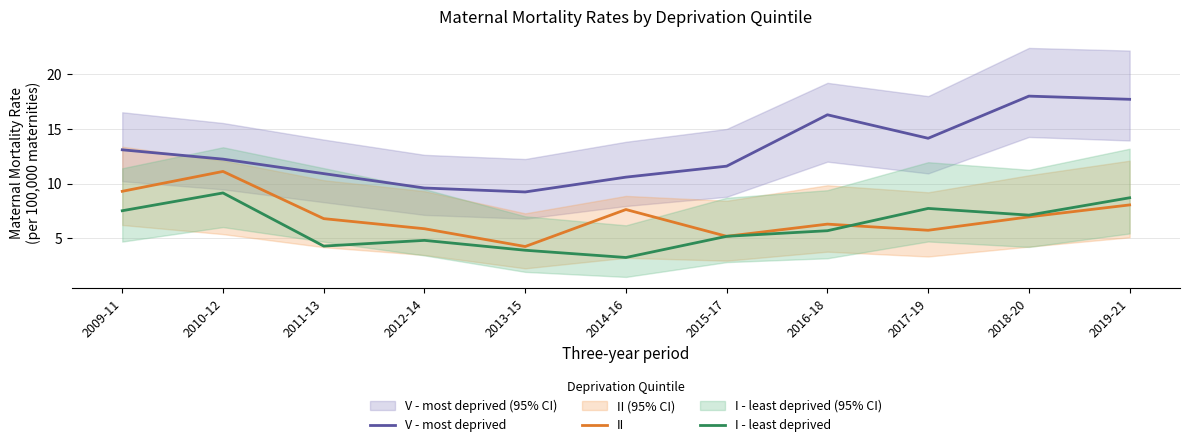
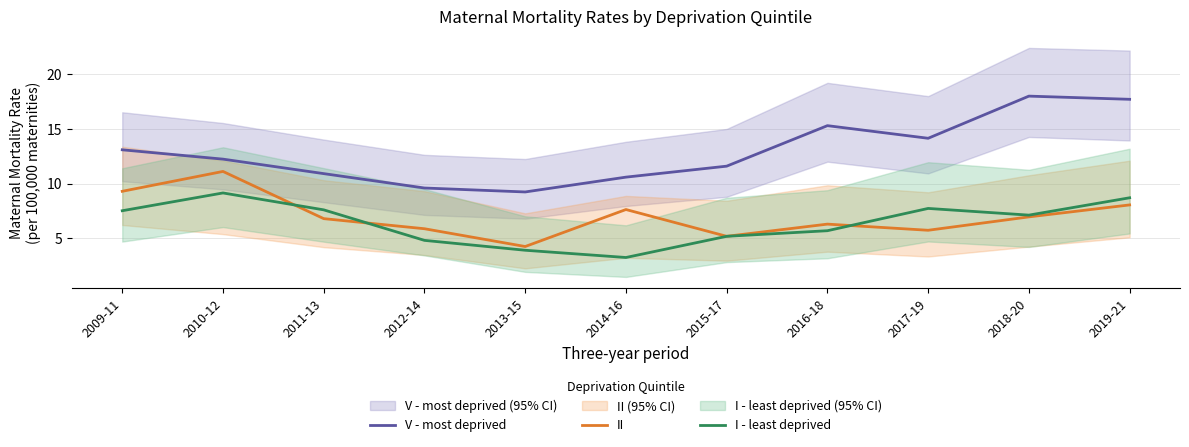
I - least deprived, 2011-13: 4.3 -> 7.6
V - most deprived, 2016-18: 16.3 -> 15.3
